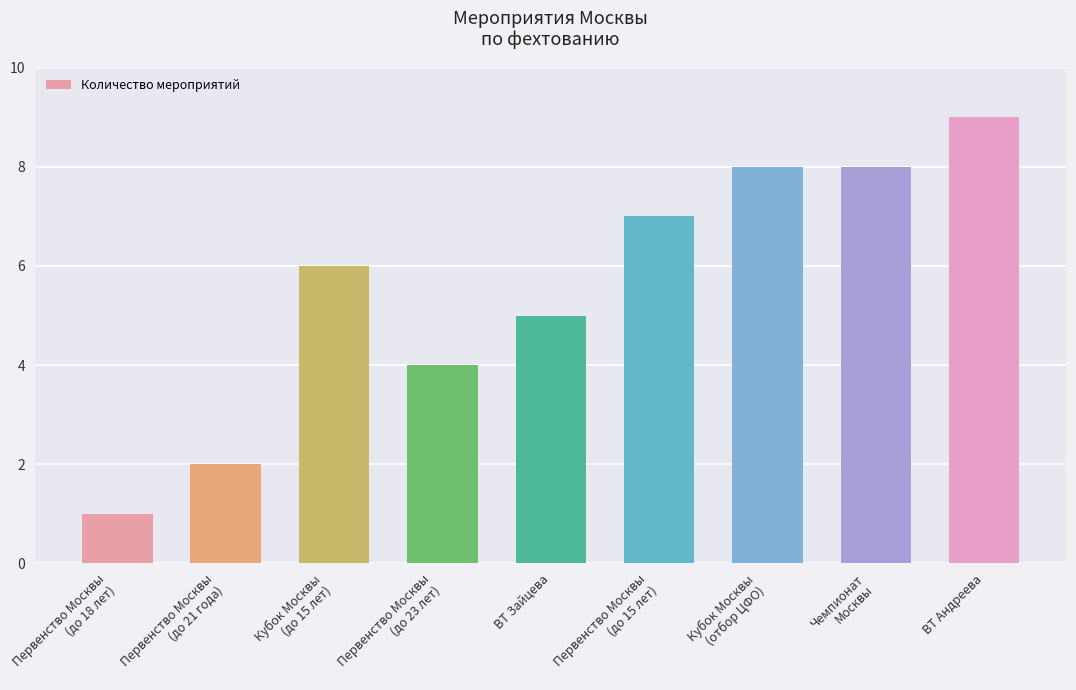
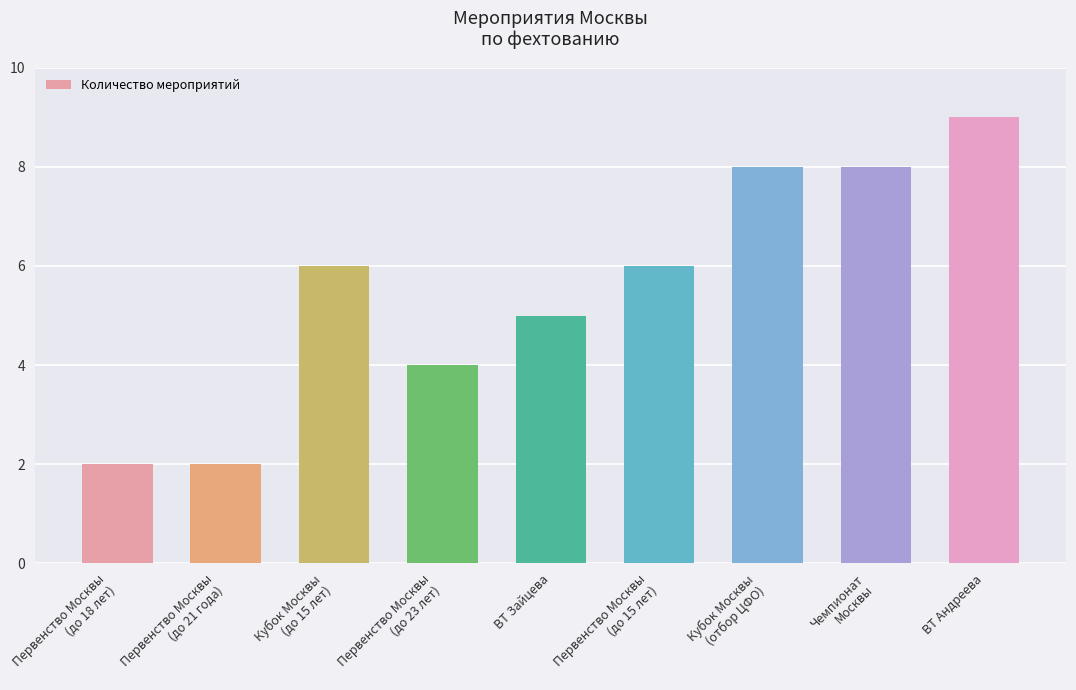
Первенство Москвы (до 18 лет): 1 -> 2
Первенство Москвы (до 15 лет): 7 -> 6
